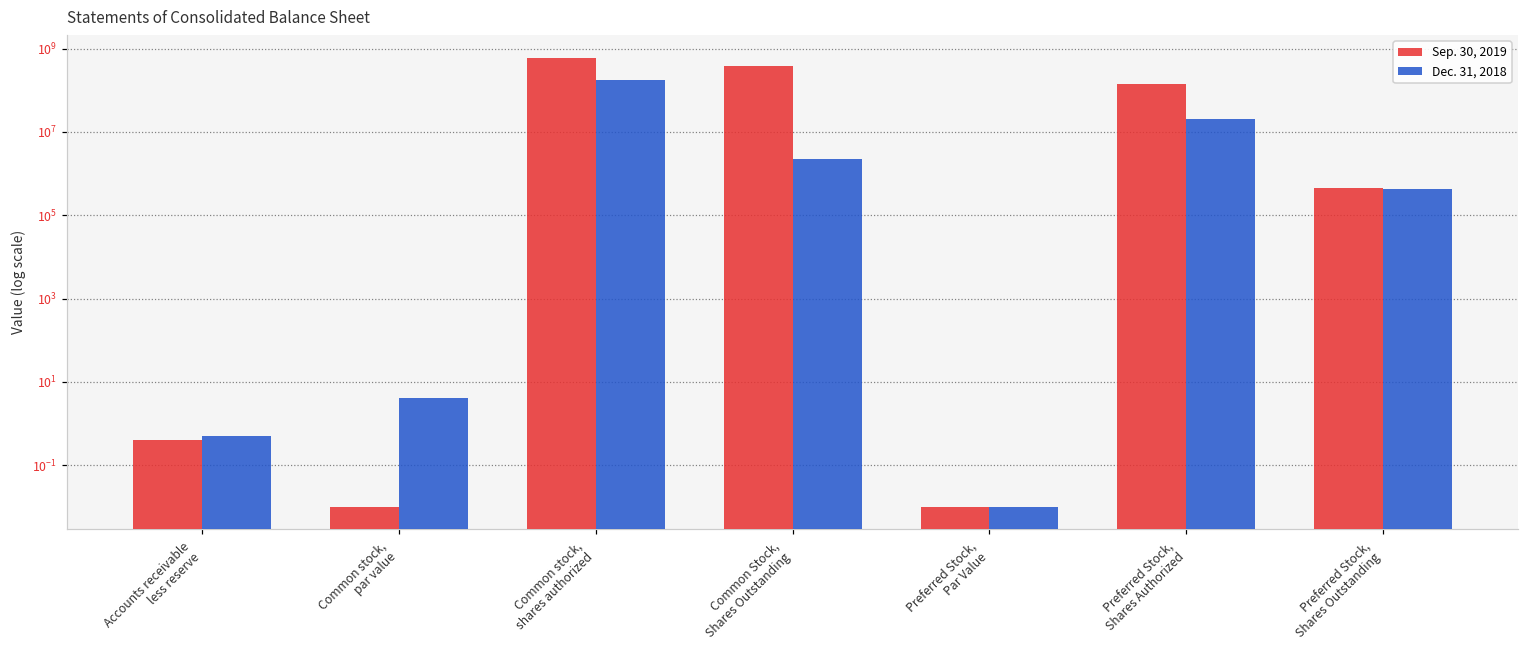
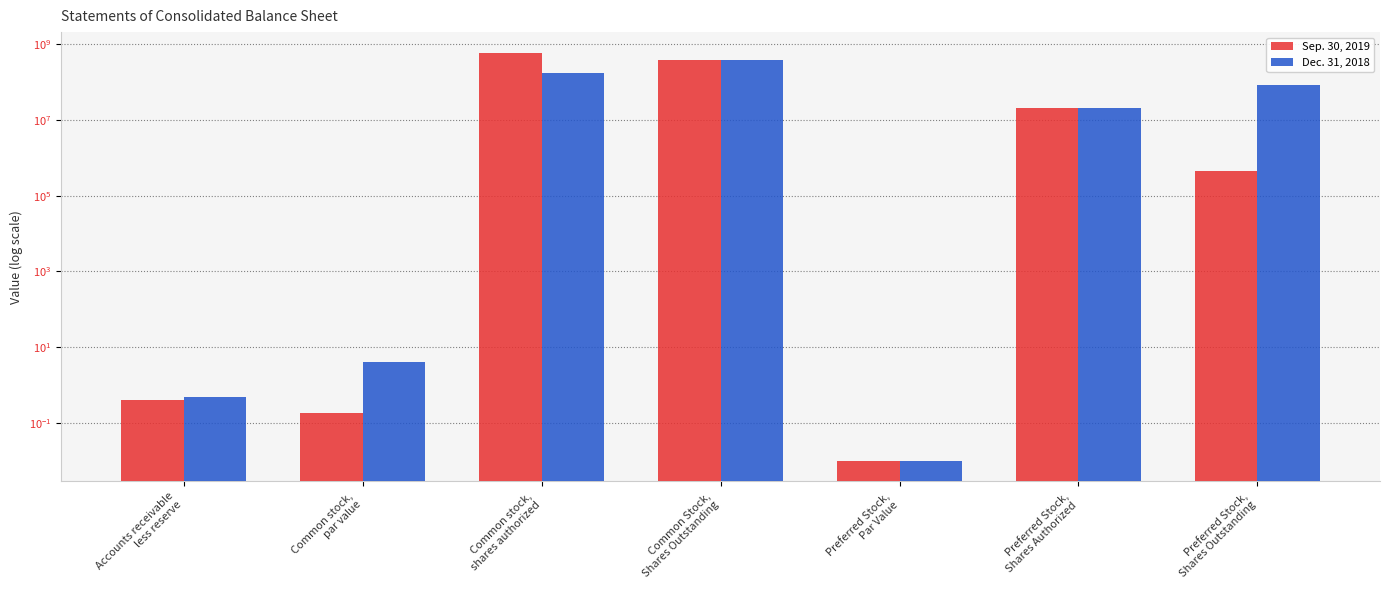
Sep. 30, 2019, Common stock, par value: 0.01 -> 0.2
Dec. 31, 2018, Common Stock, Shares Outstanding: 2000000 -> 400000000
Sep. 30, 2019, Preferred Stock, Shares Authorized: 140000000 -> 20000000
Dec. 31, 2018, Preferred Stock, Shares Outstanding: 400000 -> 90000000
